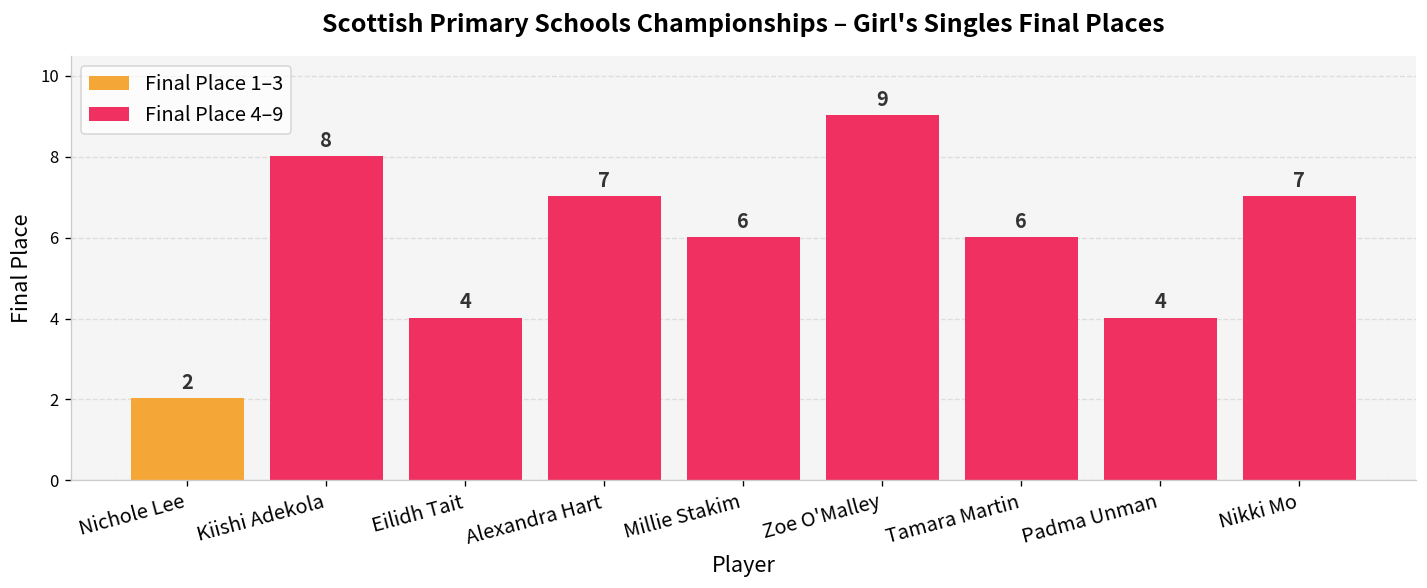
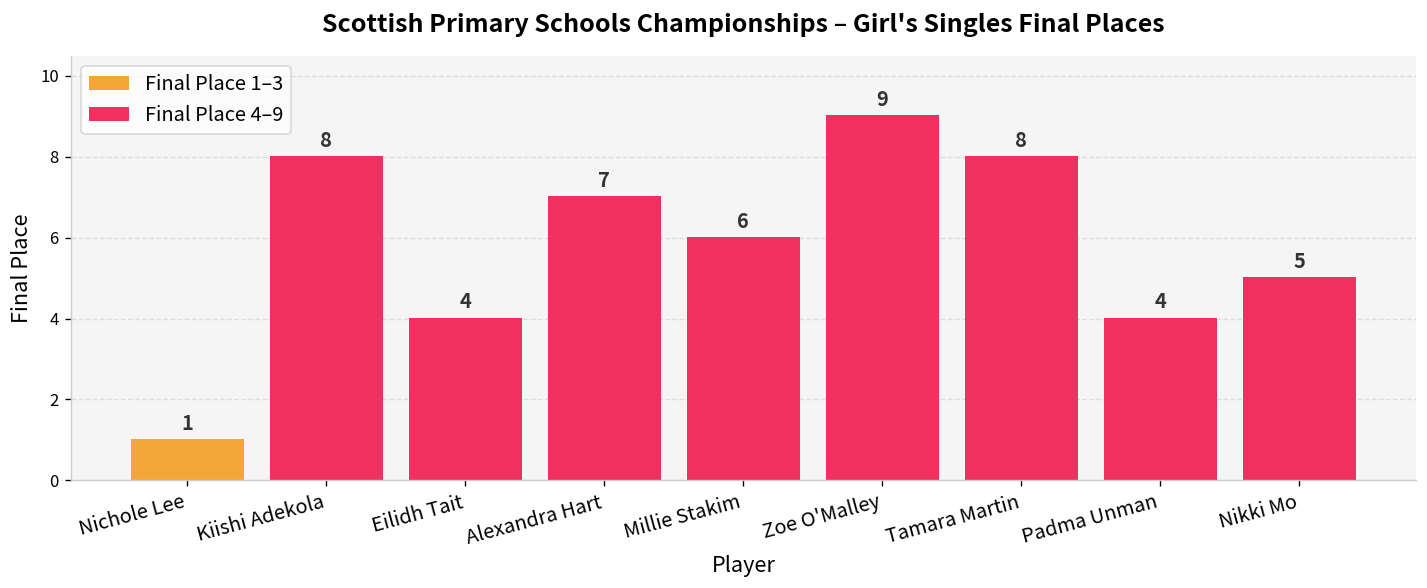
Nichole Lee: 2 -> 1
Tamara Martin: 6 -> 8
Nikki Mo: 7 -> 5
